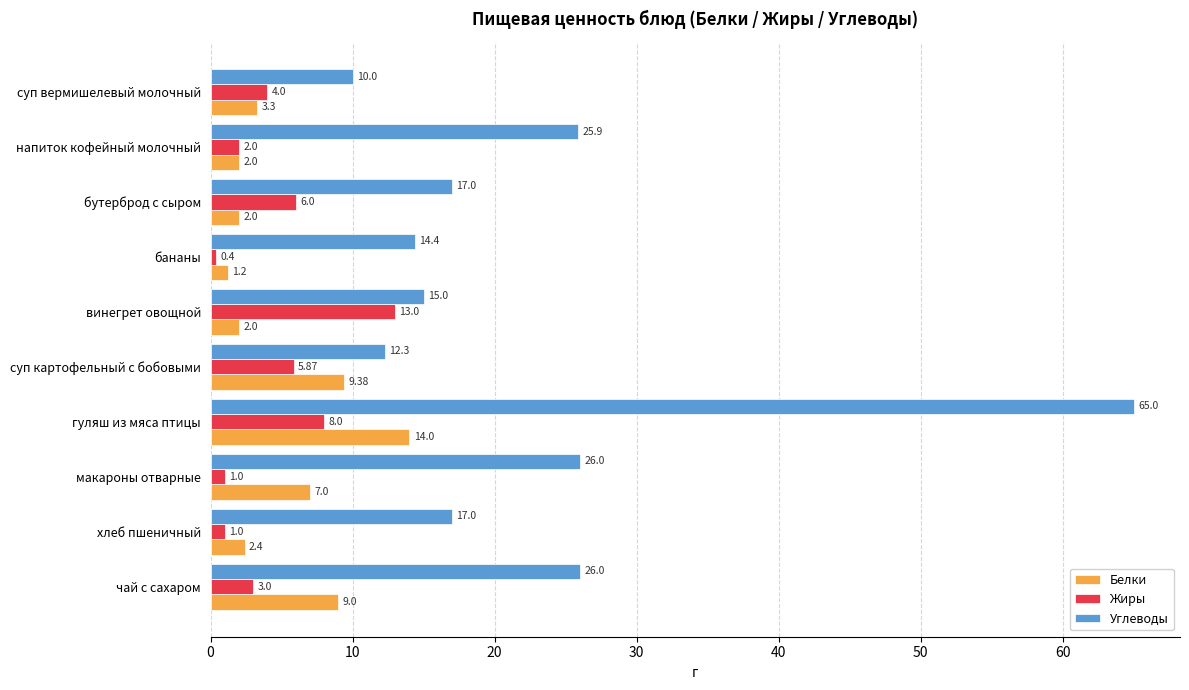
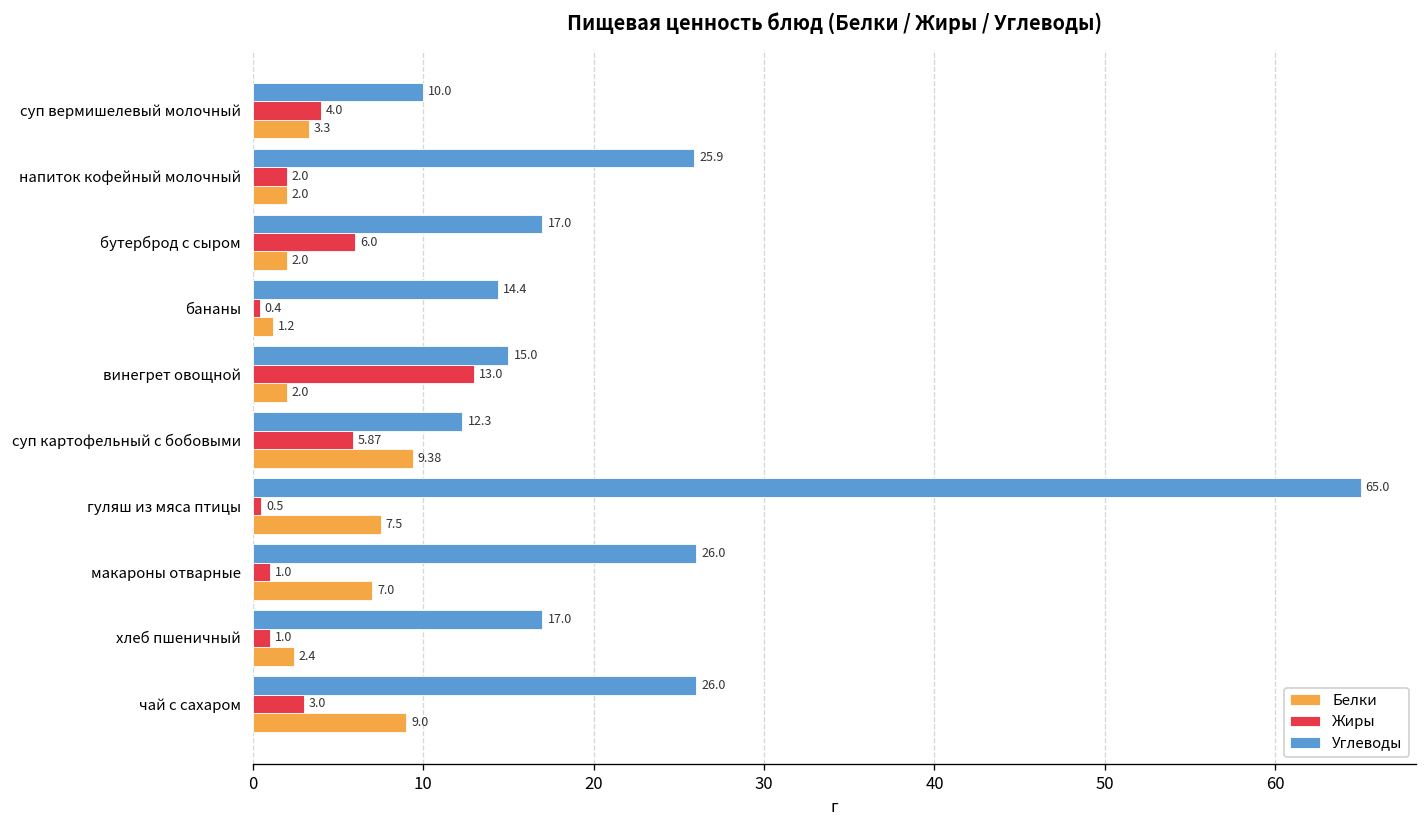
Жиры, гуляш из мяса птицы: 8.0 -> 0.5
Белки, гуляш из мяса птицы: 14.0 -> 7.5
